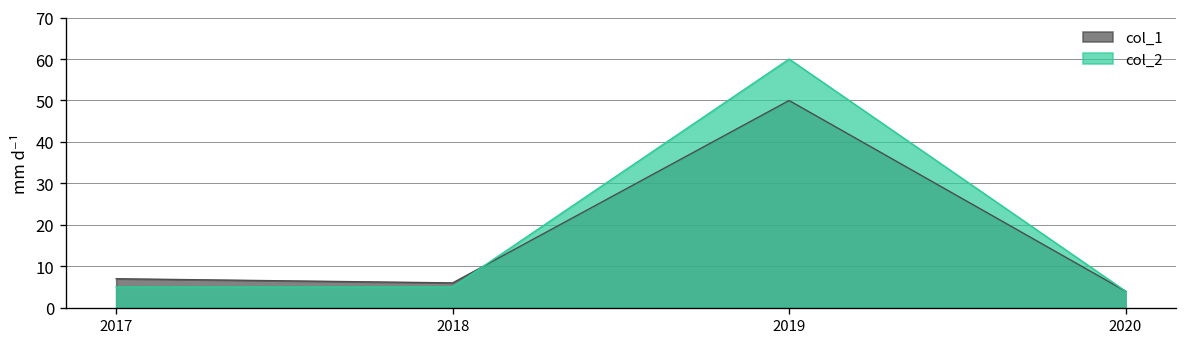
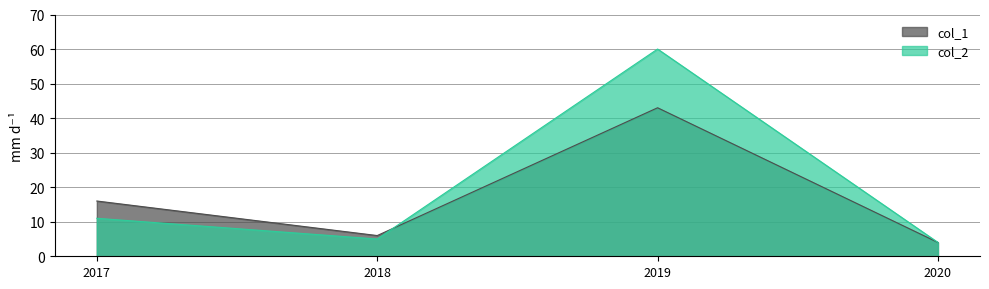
col_1, 2017: 7 -> 16
col_2, 2017: 5 -> 11
col_1, 2019: 50 -> 43
